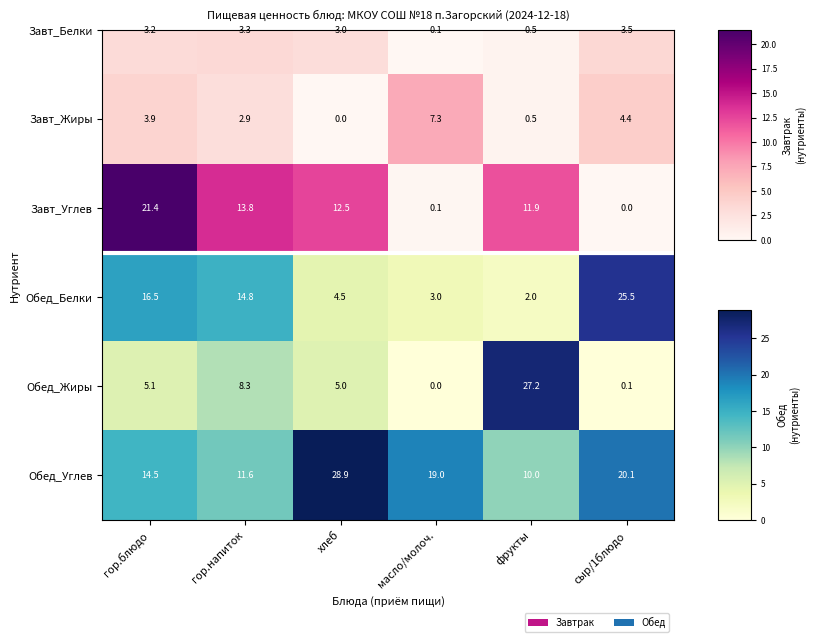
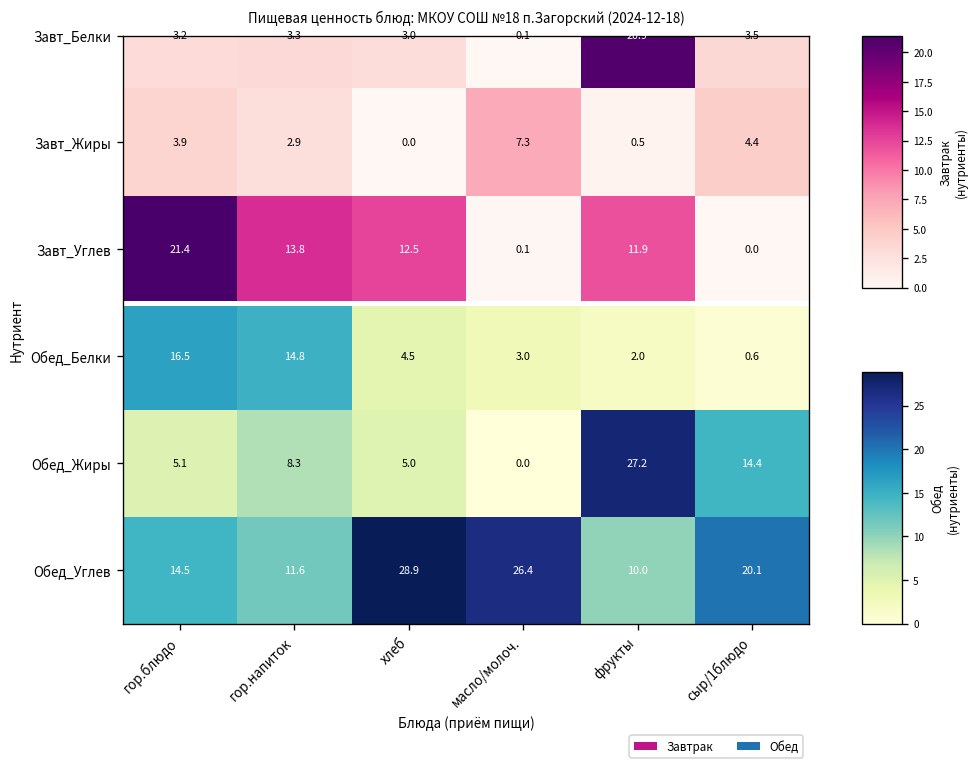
Завт_Белки, фрукты: 0.5 -> 20.9
Обед_Белки, сыр/1блюдо: 25.5 -> 0.6
Обед_Жиры, сыр/1блюдо: 0.1 -> 14.4
Обед_Углев, масло/молоч.: 19.0 -> 26.4
